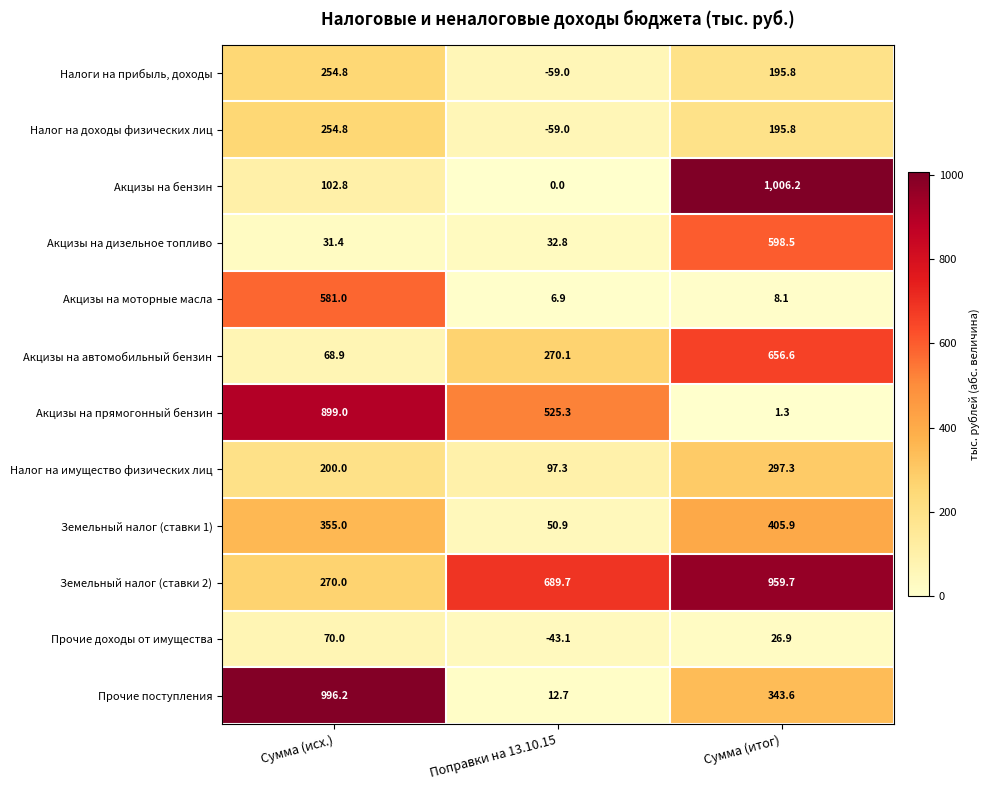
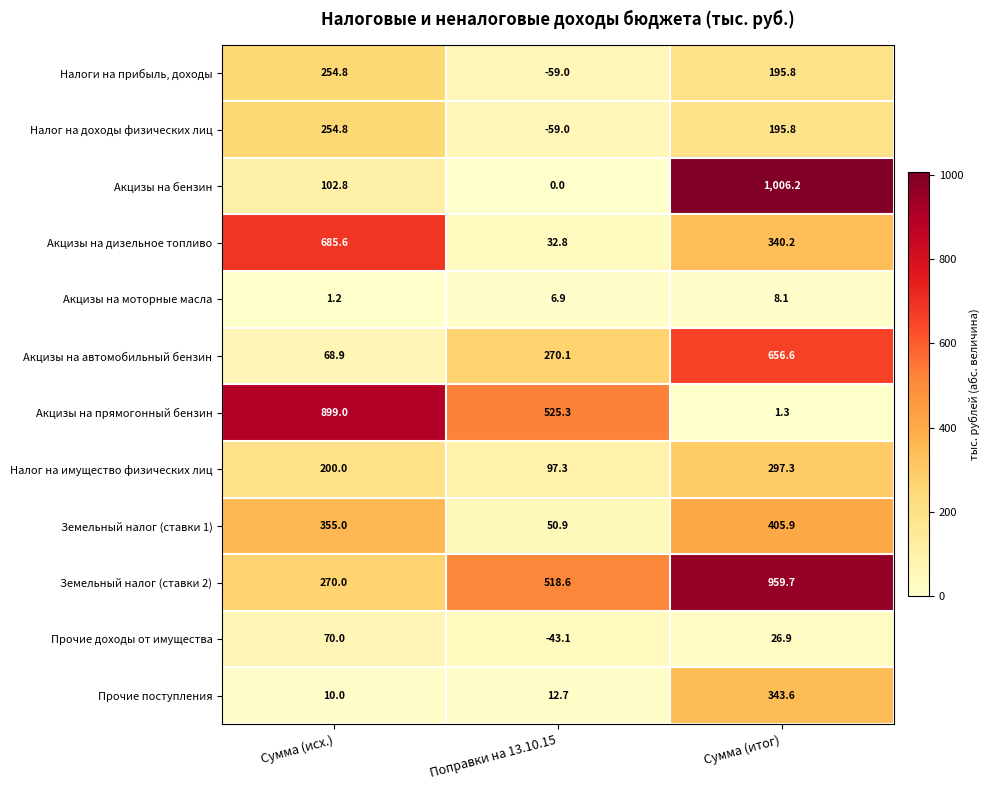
Акцизы на дизельное топливо, Сумма (исх.): 31.4 -> 685.6
Акцизы на дизельное топливо, Сумма (итог): 598.5 -> 340.2
Акцизы на моторные масла, Сумма (исх.): 581.0 -> 1.2
Земельный налог (ставки 2), Поправки на 13.10.15: 689.7 -> 518.6
Прочие поступления, Сумма (исх.): 996.2 -> 10.0
